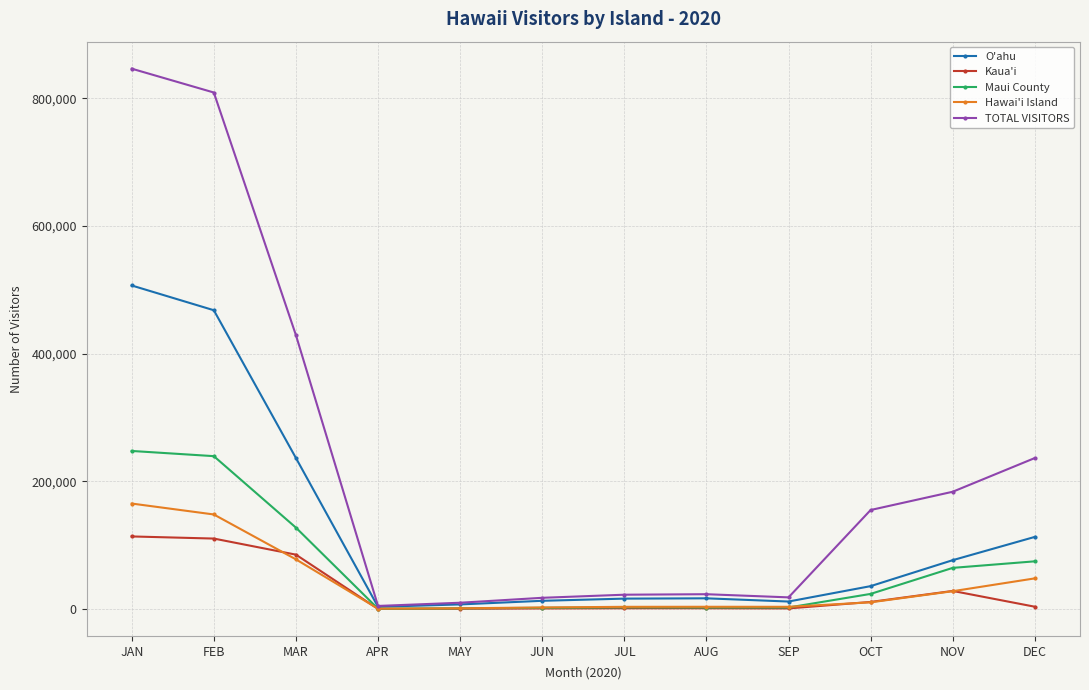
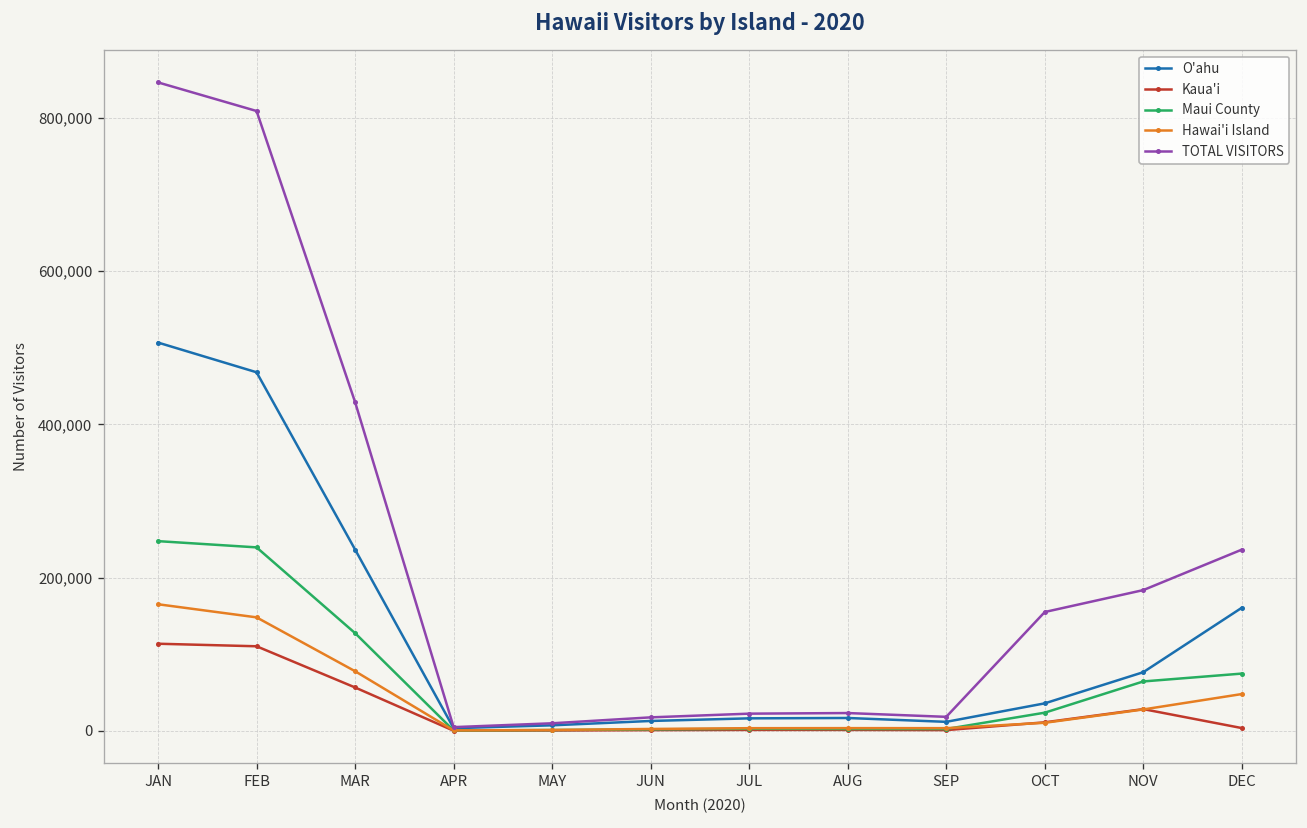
Kaua'i, MAR: 90,000 -> 60,000
O'ahu, DEC: 110,000 -> 160,000
